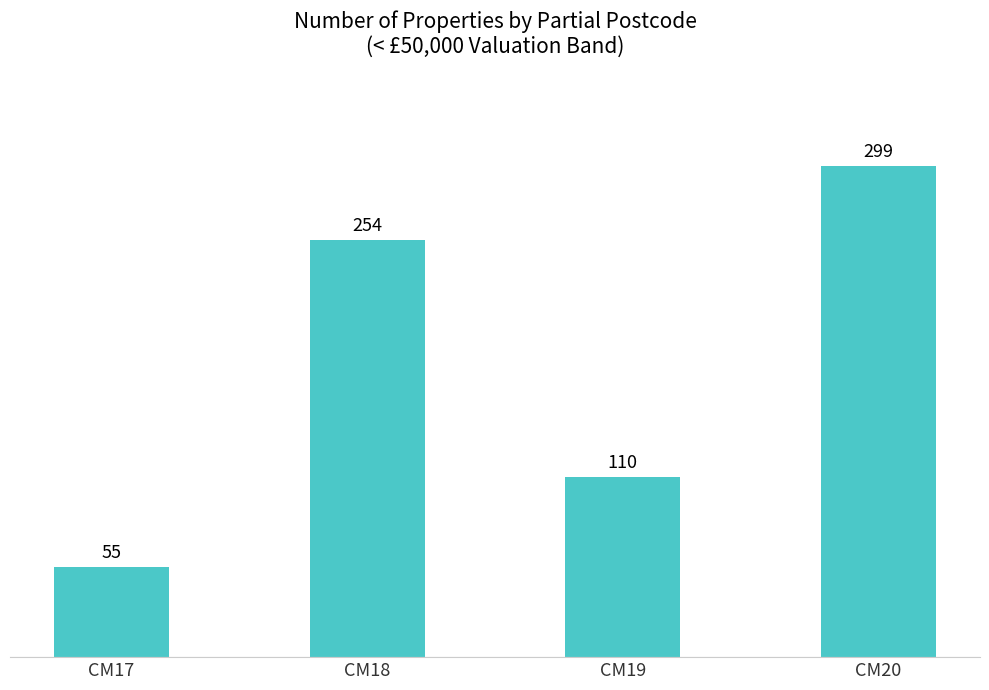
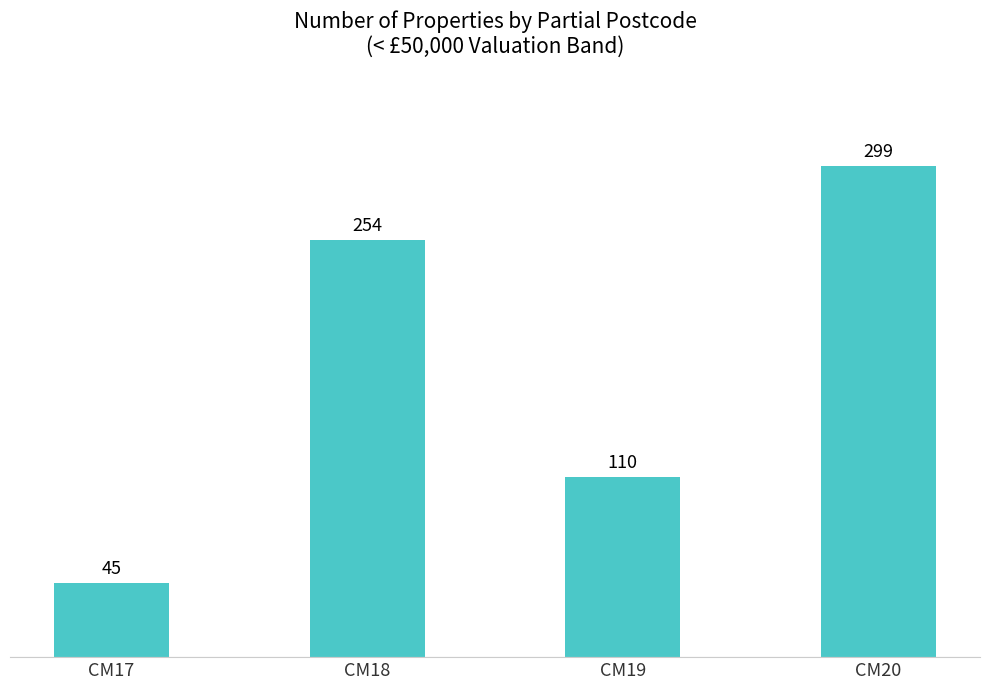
CM17: 55 -> 45
